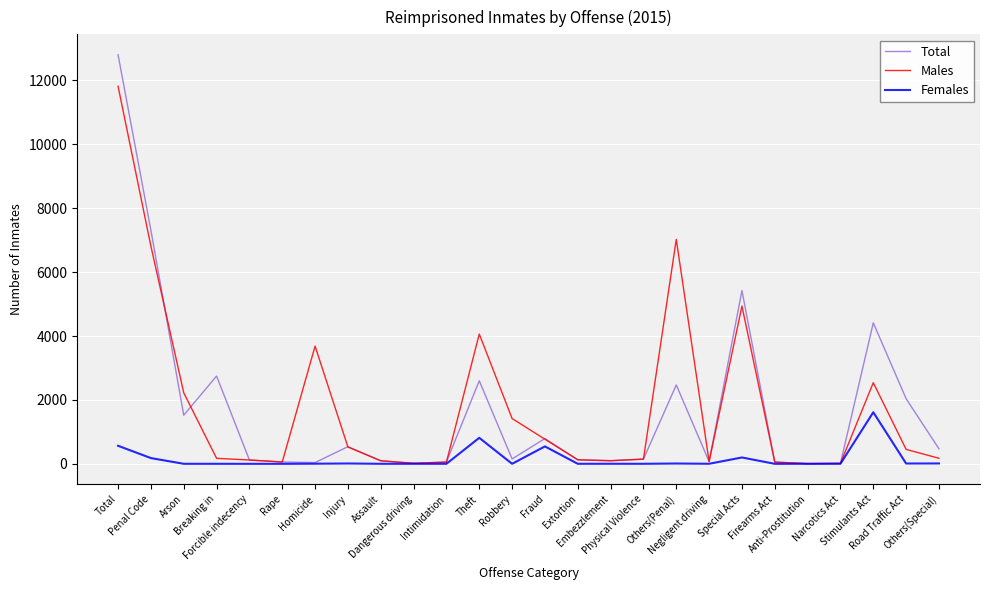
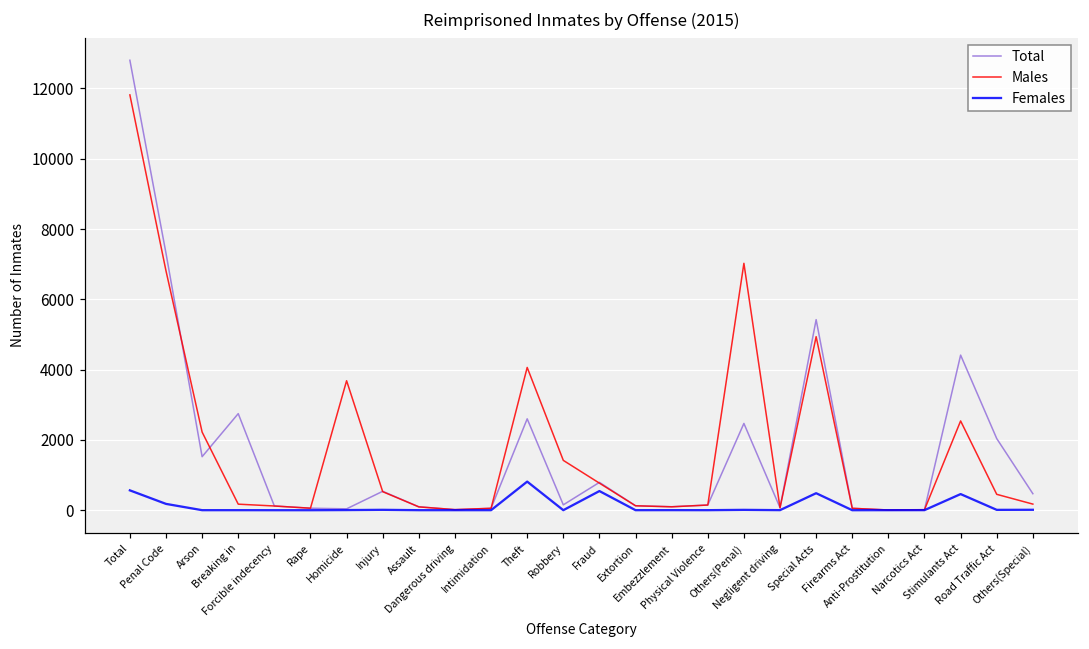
Females, Special Acts: 200 -> 500
Females, Stimulants Act: 1600 -> 500
